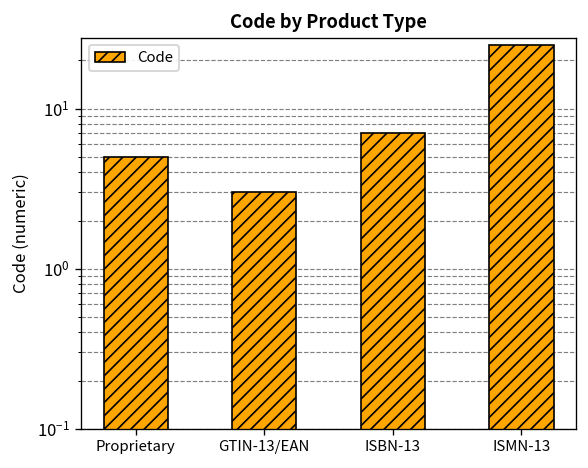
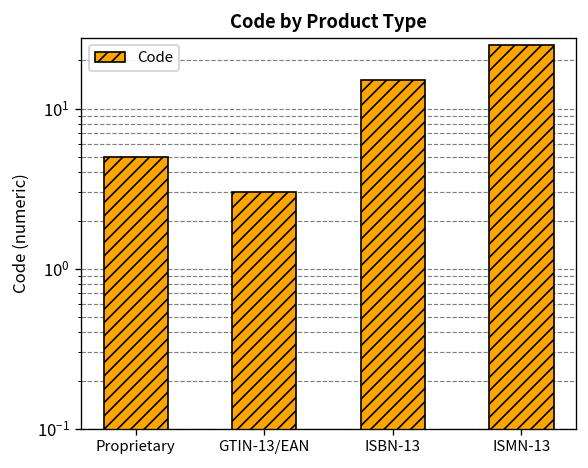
ISBN-13: 7 -> 15
